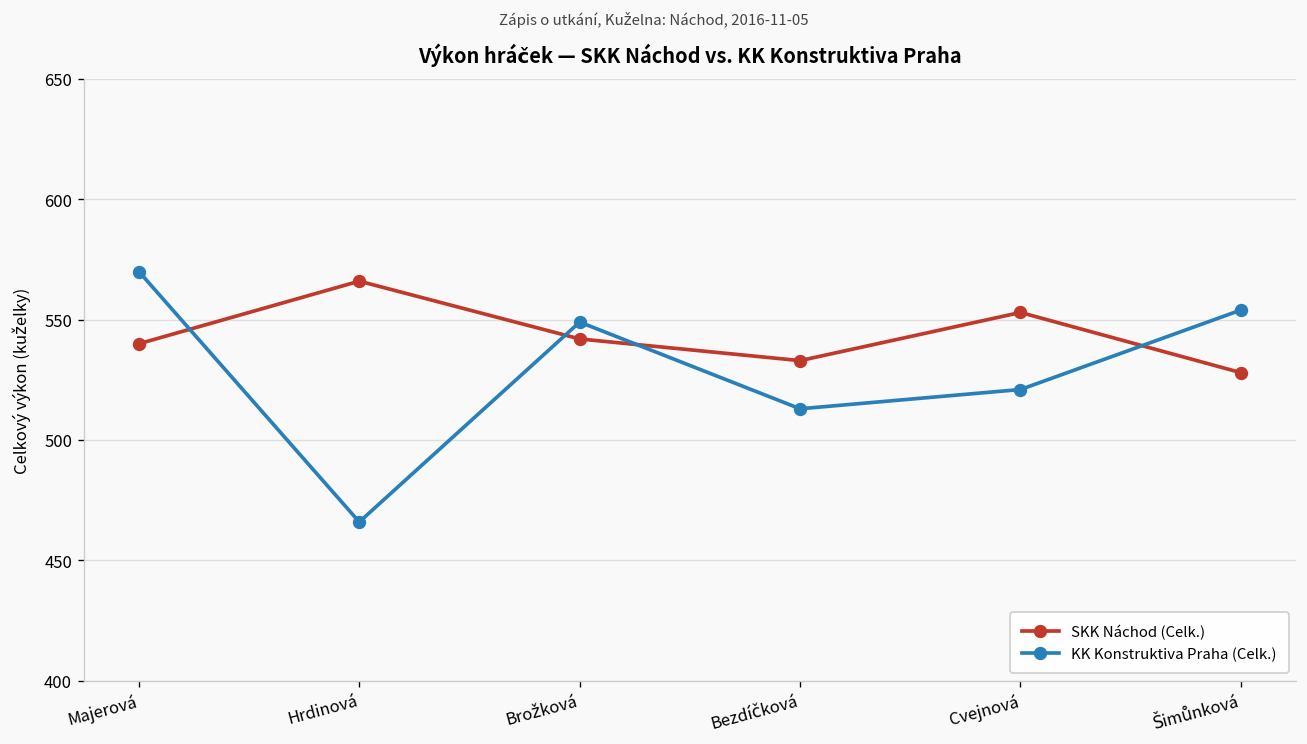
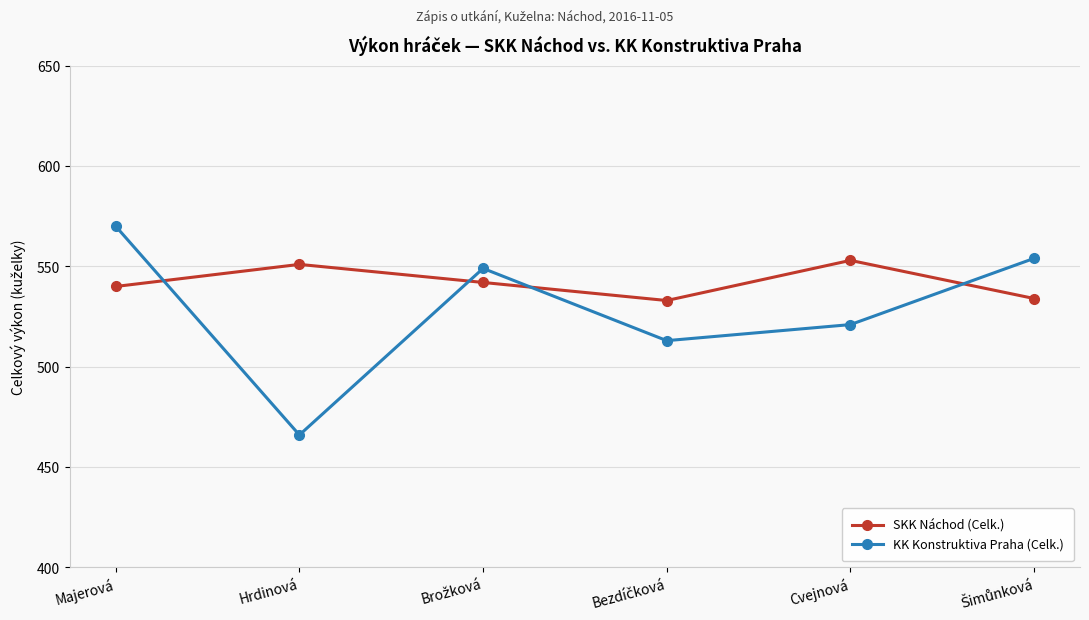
SKK Náchod (Celk.), Hrdinová: 566 -> 551
SKK Náchod (Celk.), Šimůnková: 528 -> 534
